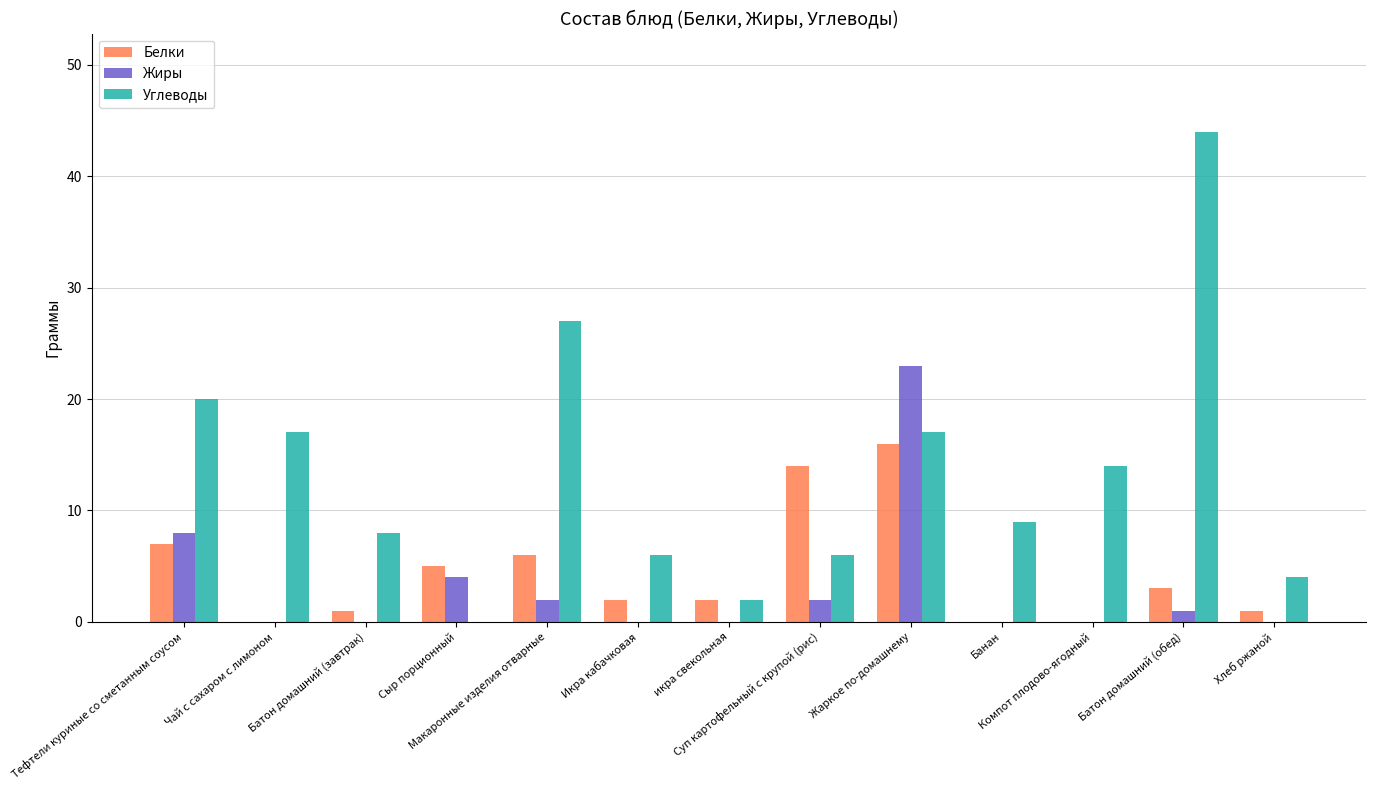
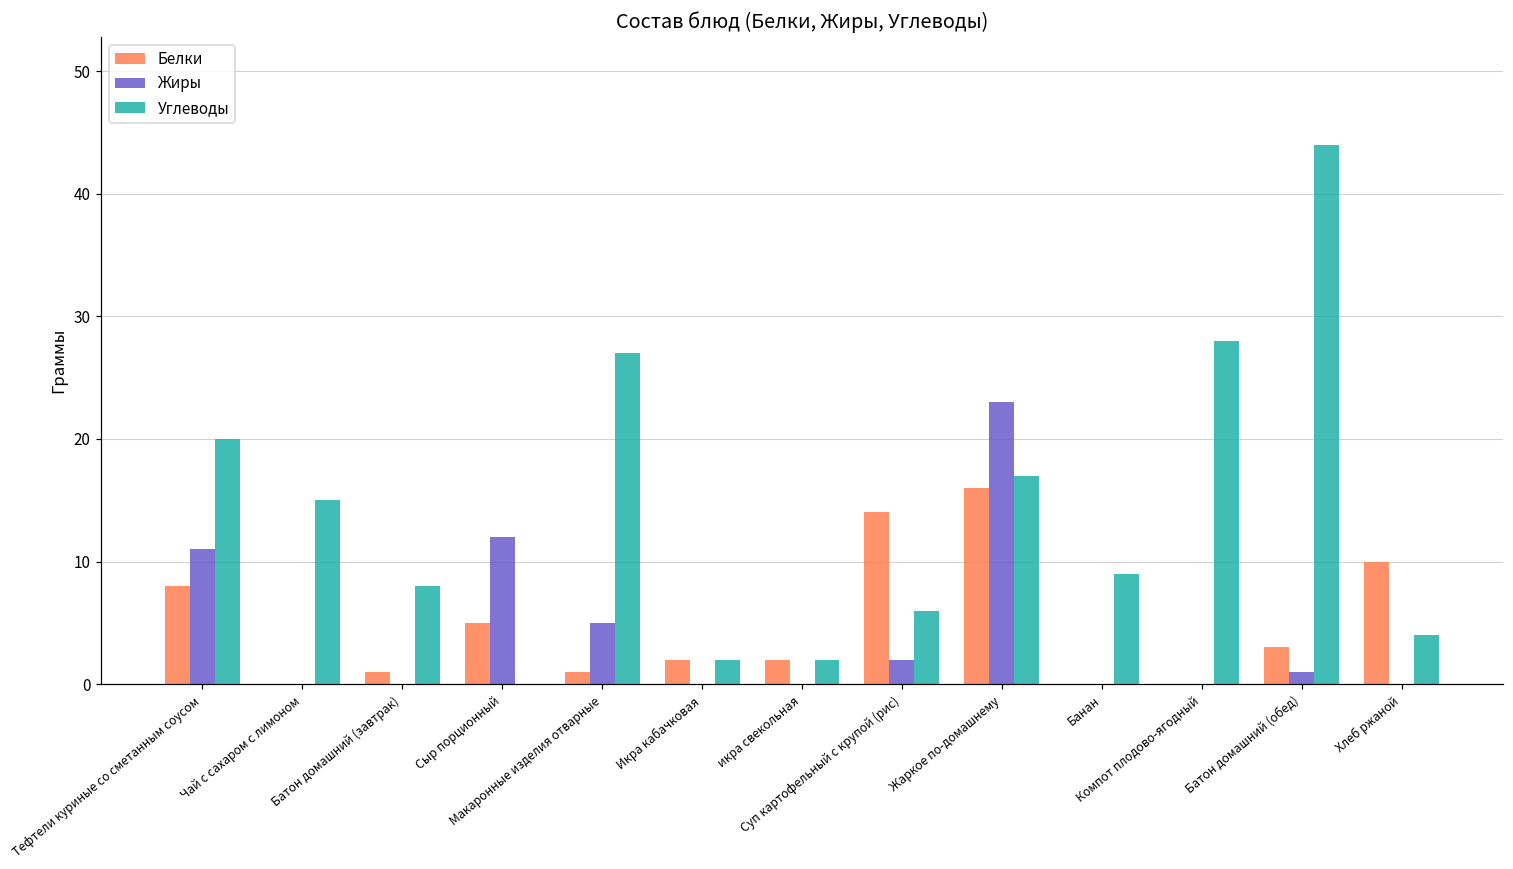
Белки, Тефтели куриные со сметанным соусом: 7 -> 8
Жиры, Тефтели куриные со сметанным соусом: 8 -> 11
Углеводы, Чай с сахаром с лимоном: 17 -> 15
Жиры, Сыр порционный: 4 -> 12
Белки, Макаронные изделия отварные: 6 -> 1
Жиры, Макаронные изделия отварные: 2 -> 5
Углеводы, Икра кабачковая: 6 -> 2
Углеводы, Компот плодово-ягодный: 14 -> 28
Белки, Хлеб ржаной: 1 -> 10
